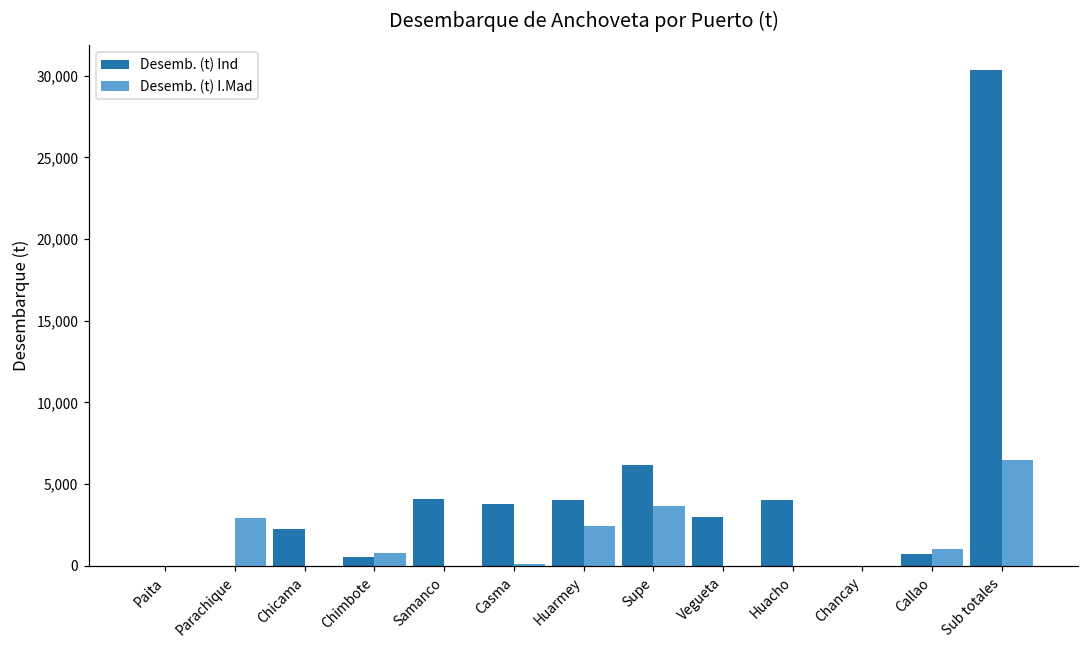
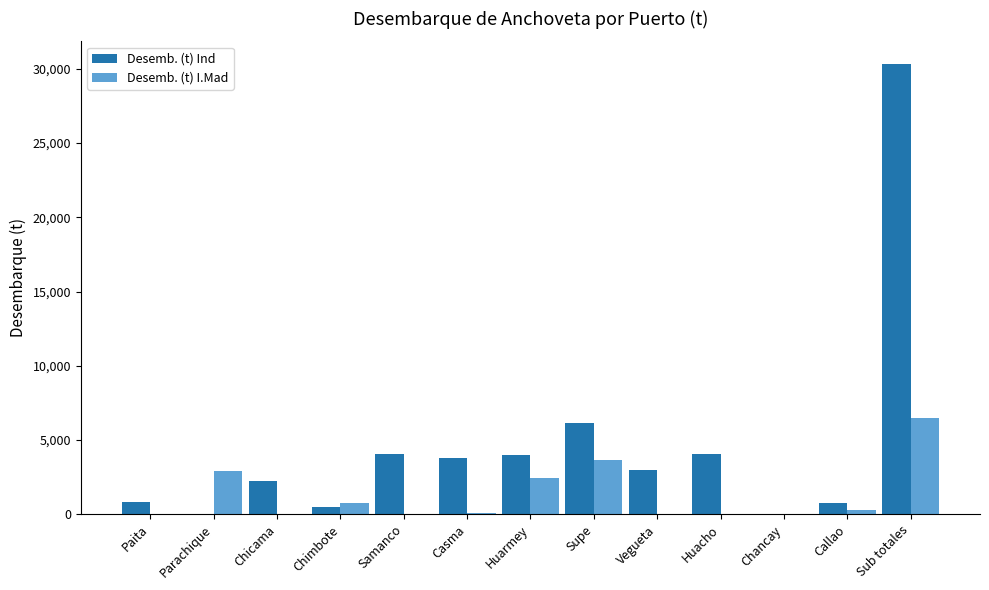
Desemb. (t) Ind, Paita: 0 -> 800
Desemb. (t) I.Mad, Callao: 1,000 -> 300
